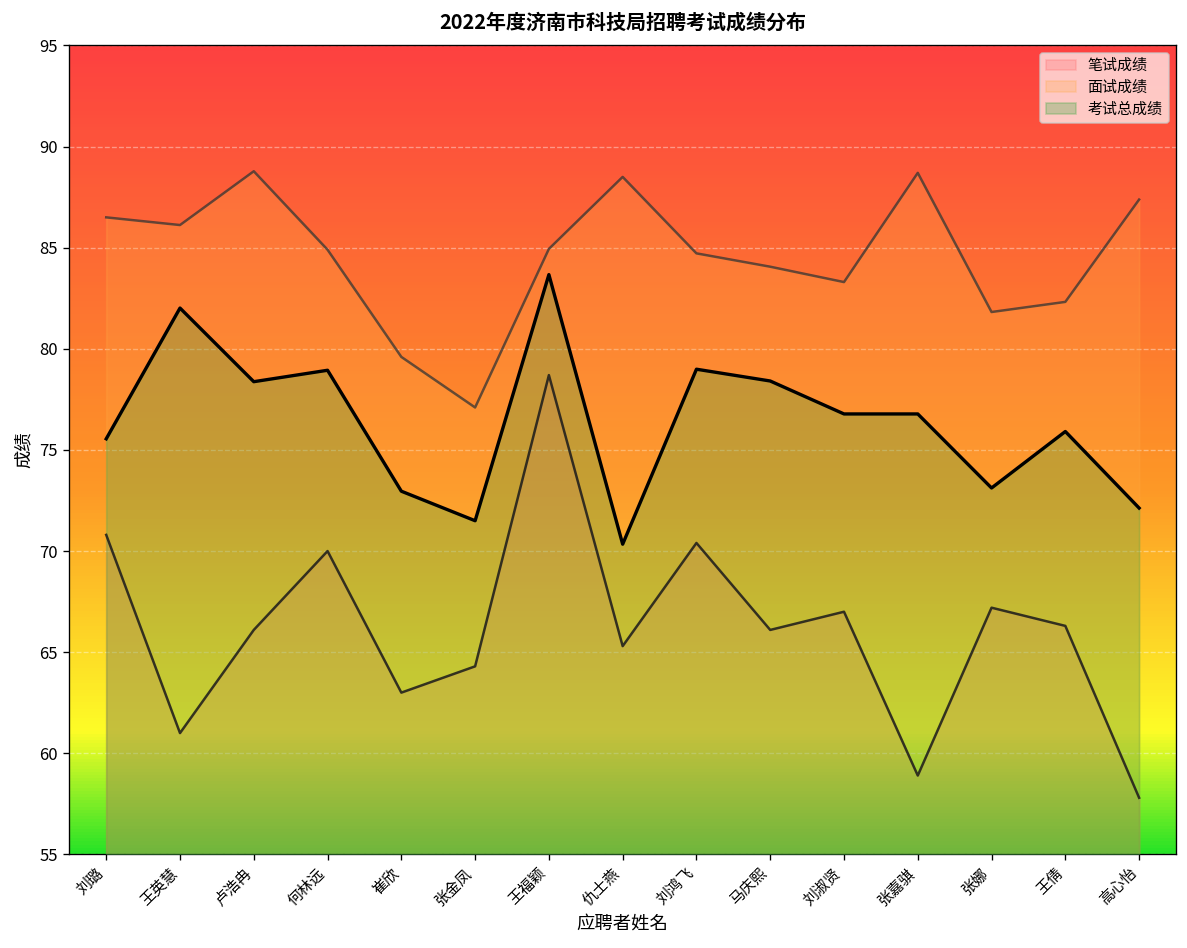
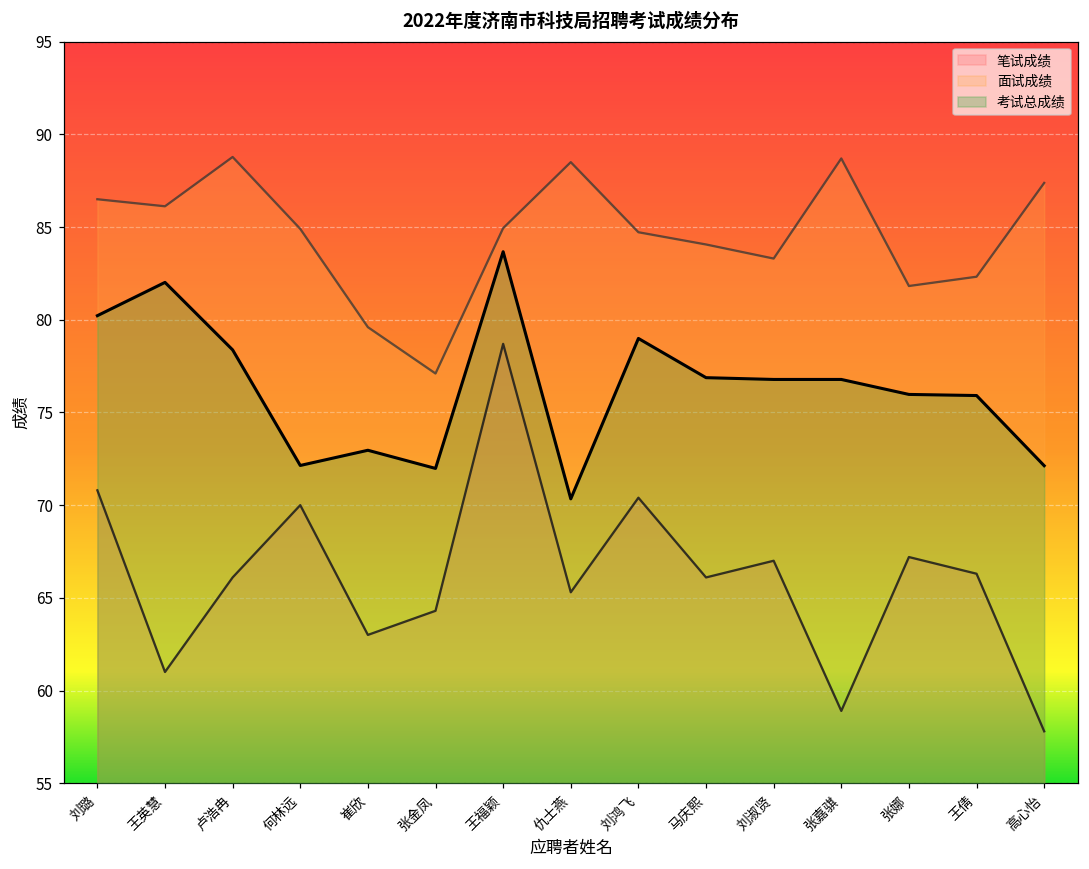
考试总成绩, 刘璐: 75.6 -> 80.2
考试总成绩, 何林远: 78.9 -> 72.1
考试总成绩, 张金凤: 71.5 -> 72.0
考试总成绩, 马庆熙: 78.4 -> 76.9
考试总成绩, 张娜: 73.1 -> 76.0
